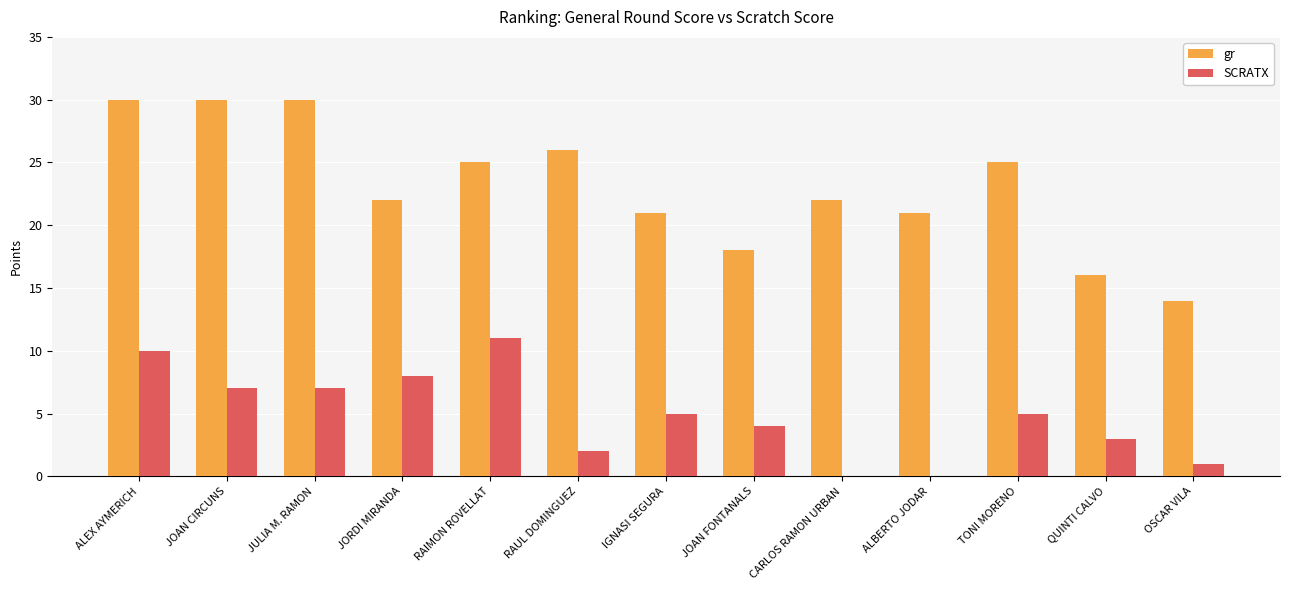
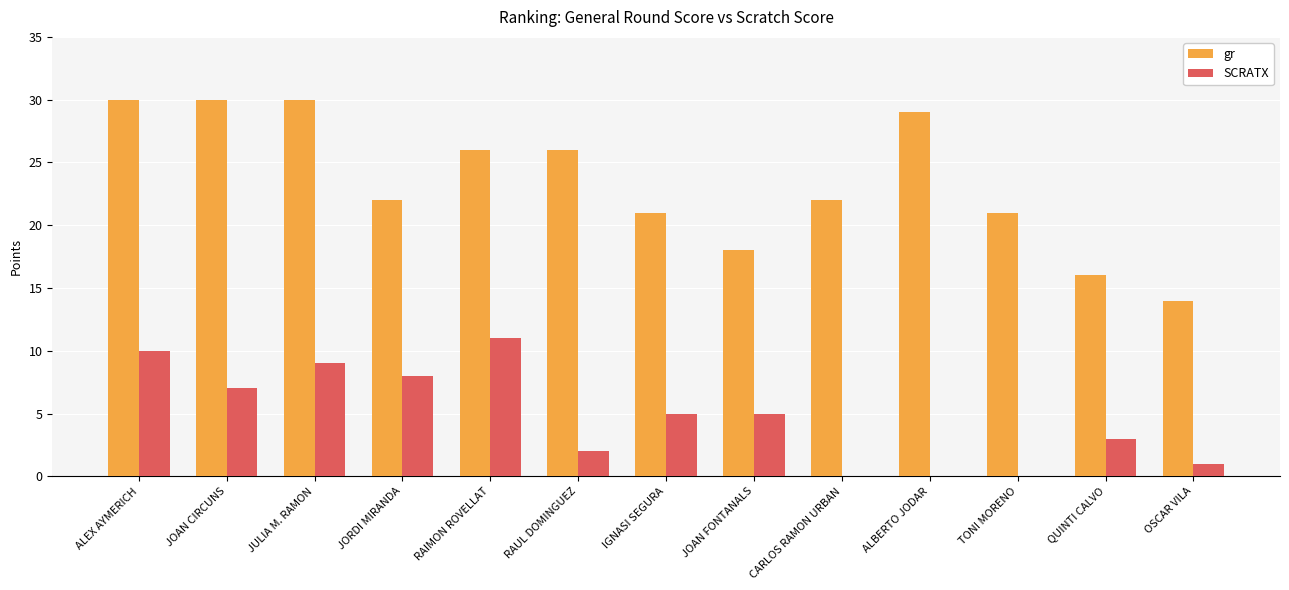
SCRATX, JULIA M. RAMON: 7 -> 9
gr, RAIMON ROVELLAT: 25 -> 26
SCRATX, JOAN FONTANALS: 4 -> 5
gr, ALBERTO JODAR: 21 -> 29
gr, TONI MORENO: 25 -> 21
SCRATX, TONI MORENO: 5 -> 0
